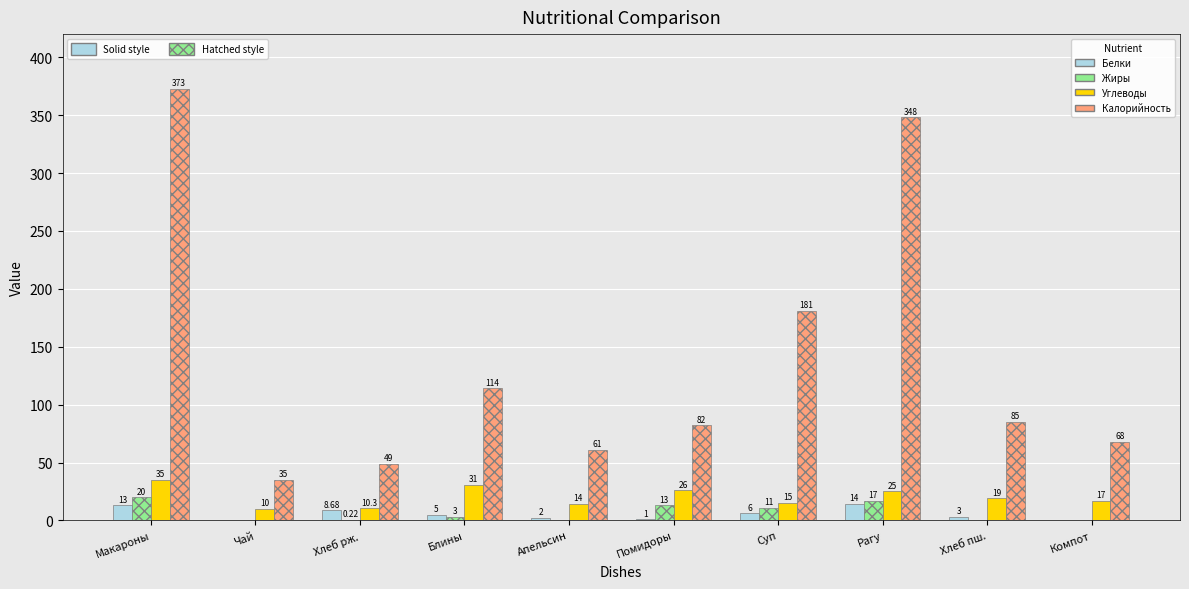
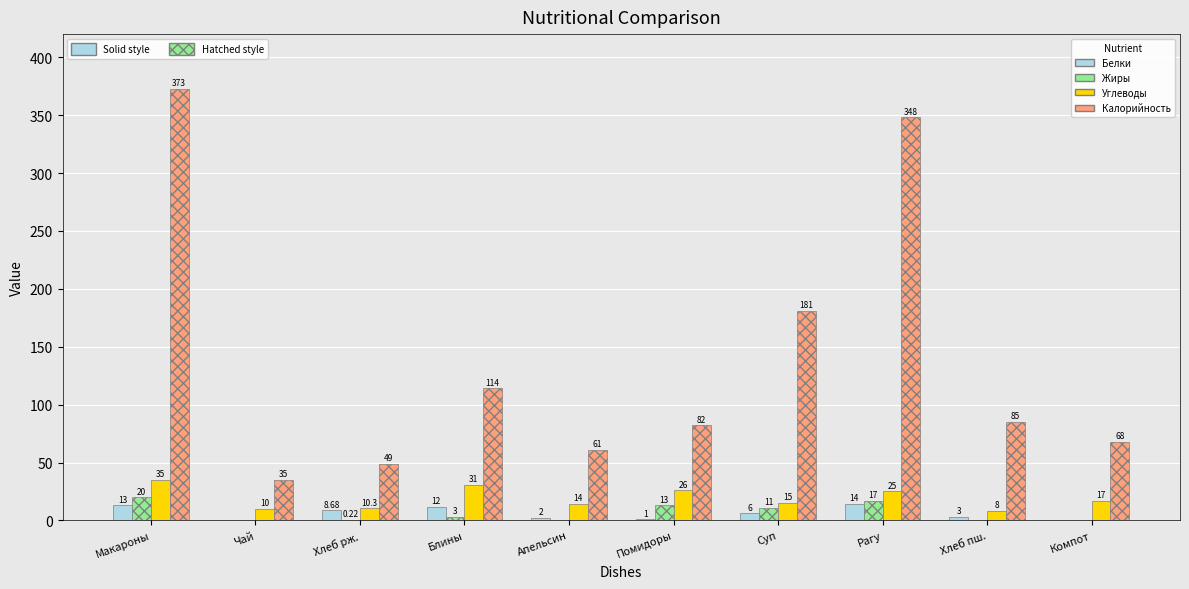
Белки, Блины: 5 -> 12
Углеводы, Хлеб пш.: 19 -> 8
